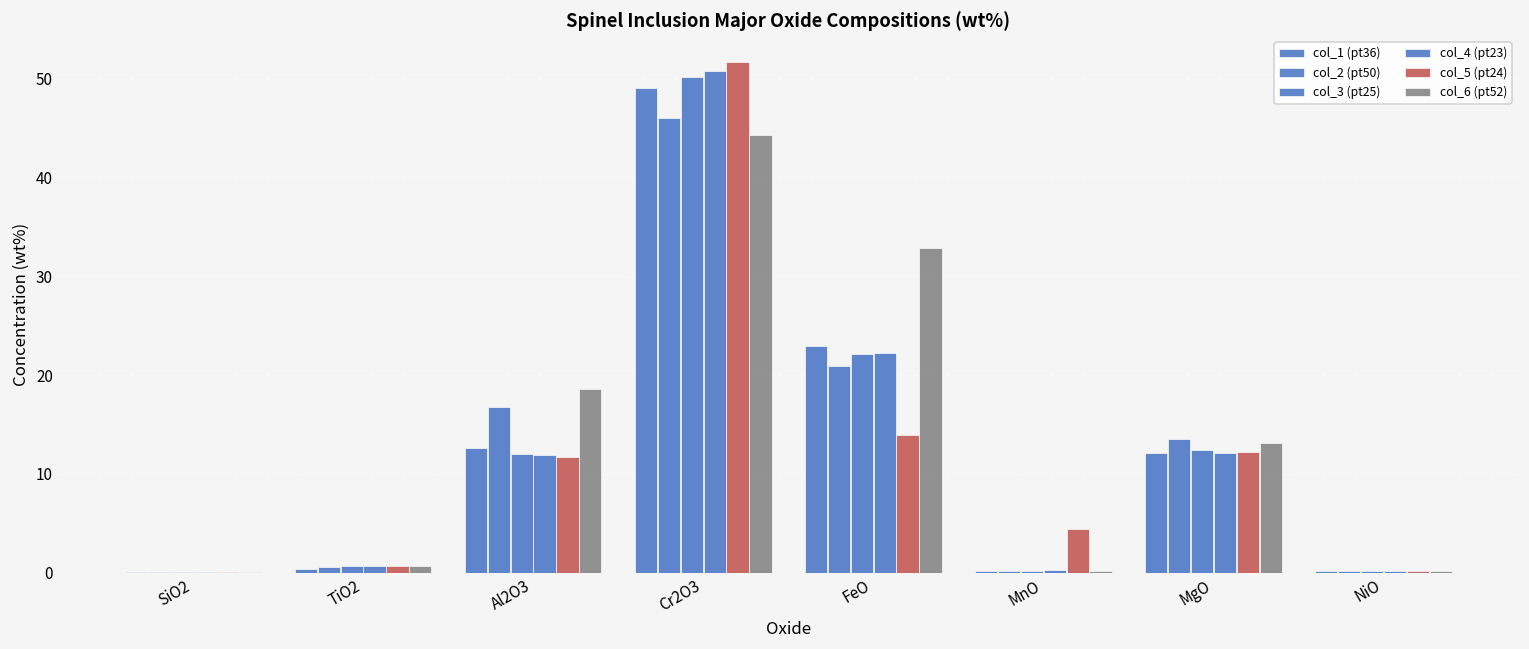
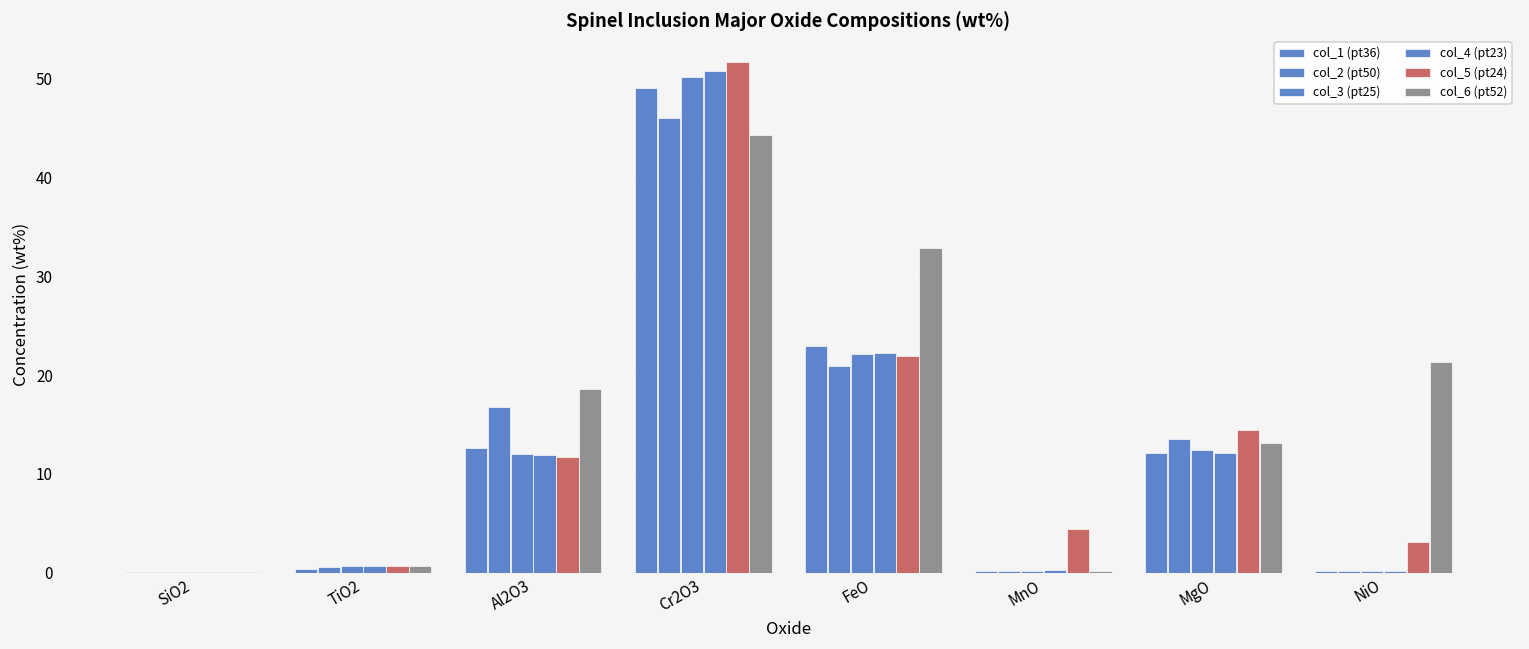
col_5 (pt24), FeO: 14 -> 22
col_5 (pt24), MgO: 12 -> 14
col_5 (pt24), NiO: 0 -> 3
col_6 (pt52), NiO: 0 -> 21
